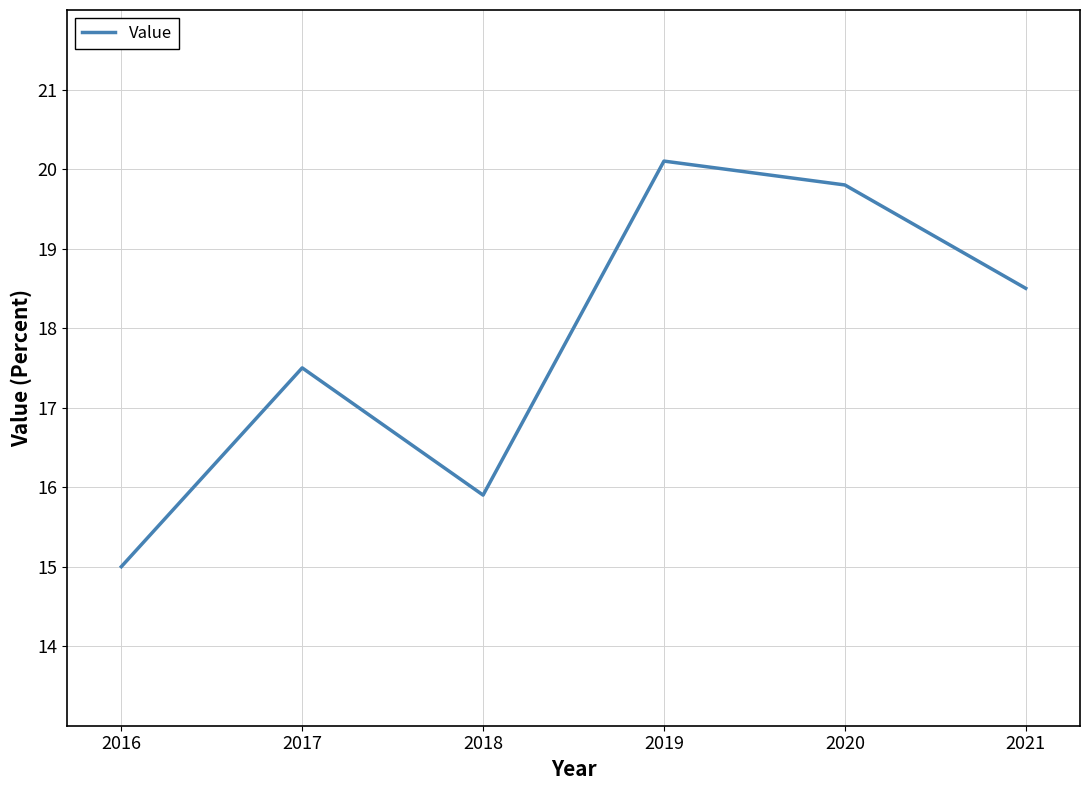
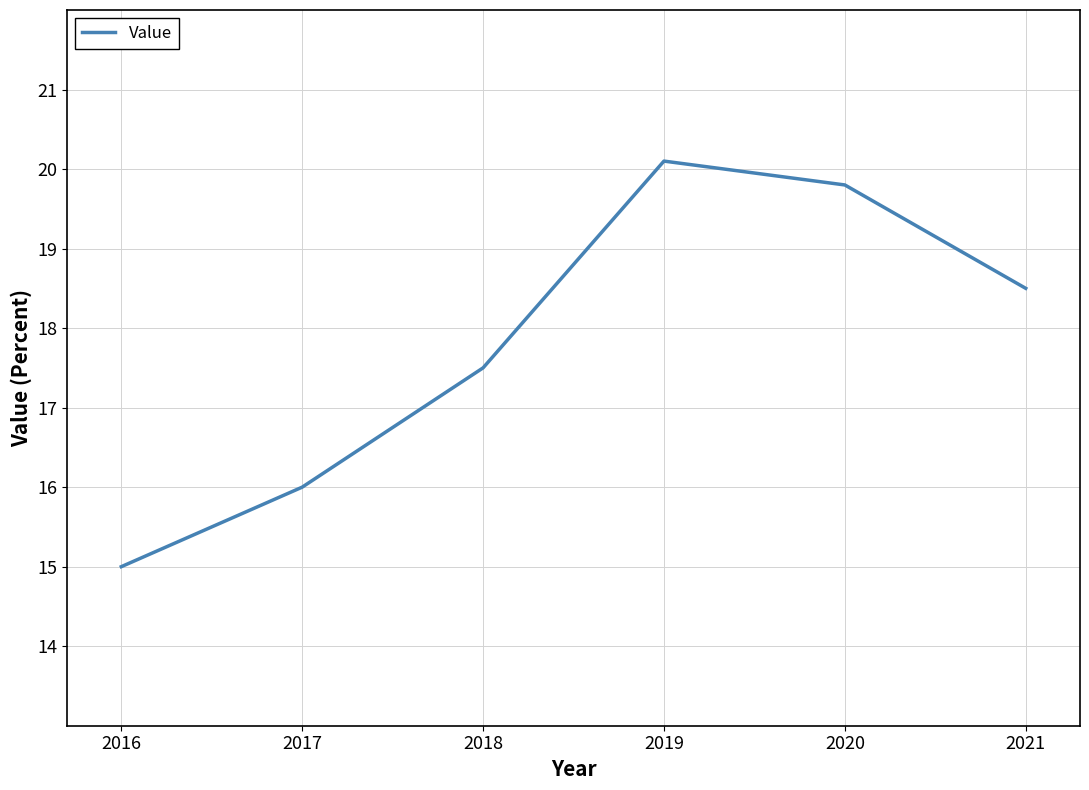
2017: 17.5 -> 16.0
2018: 15.9 -> 17.5
